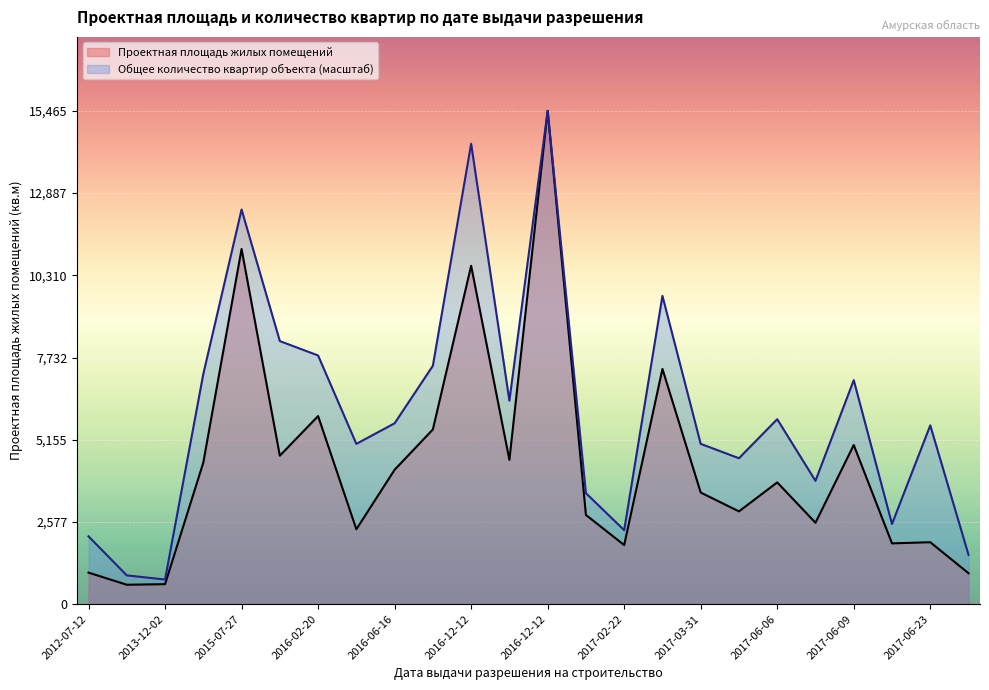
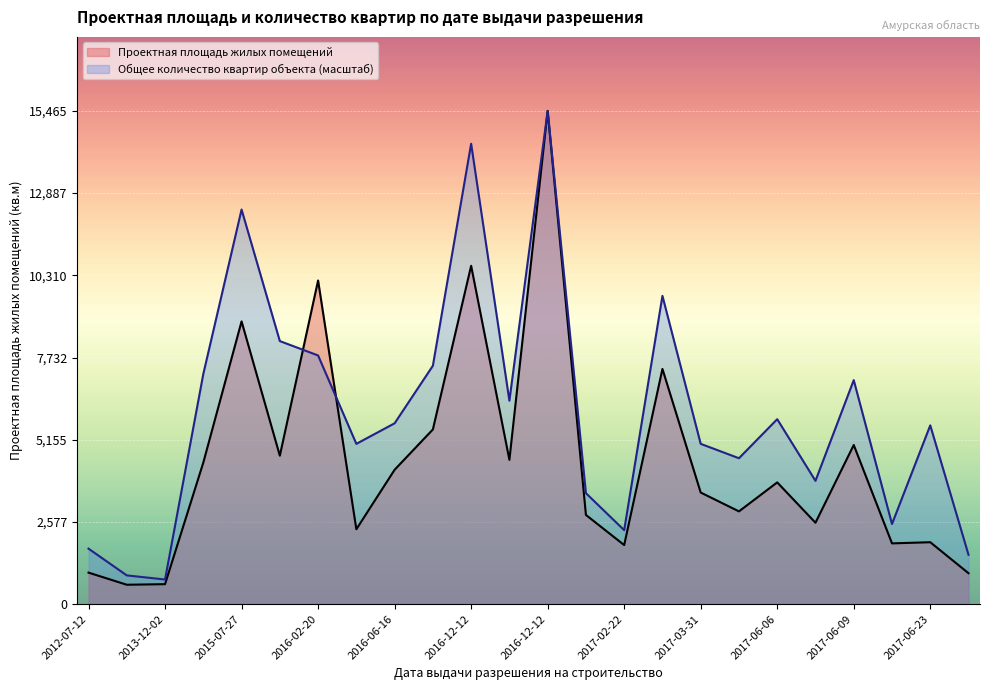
Общее количество квартир объекта (масштаб), 2012-07-12: 2,100 -> 1,700
Проектная площадь жилых помещений, 2015-07-27: 11,100 -> 8,900
Проектная площадь жилых помещений, 2016-02-20: 5,900 -> 10,100
